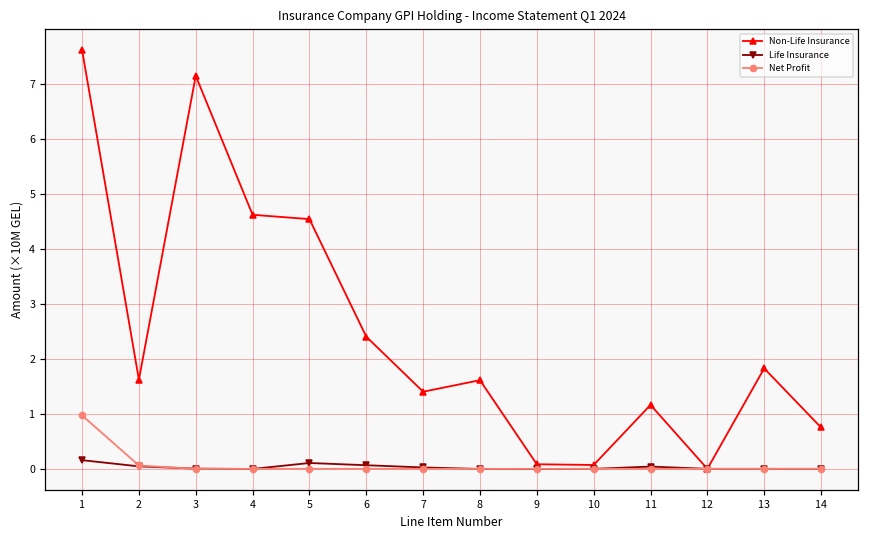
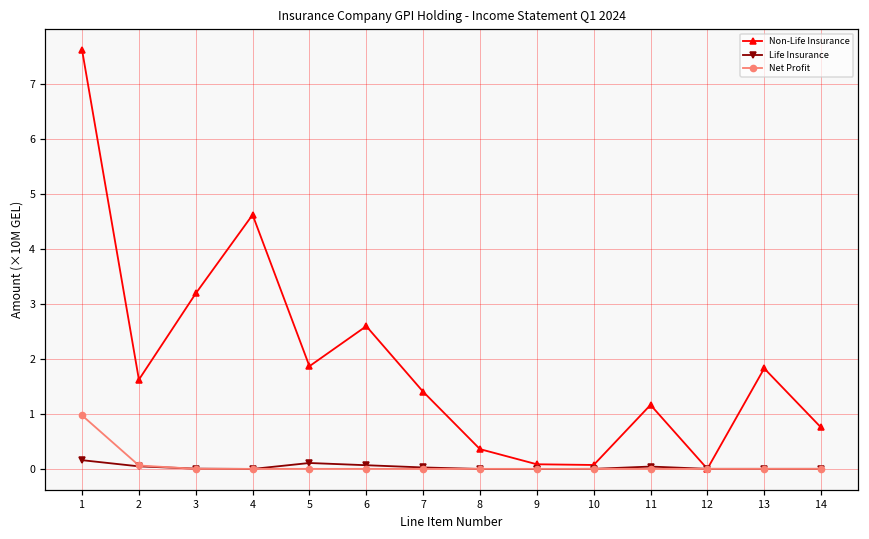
Non-Life Insurance, 3: 7.1 -> 3.2
Non-Life Insurance, 5: 4.5 -> 1.9
Non-Life Insurance, 6: 2.4 -> 2.6
Non-Life Insurance, 8: 1.6 -> 0.4
